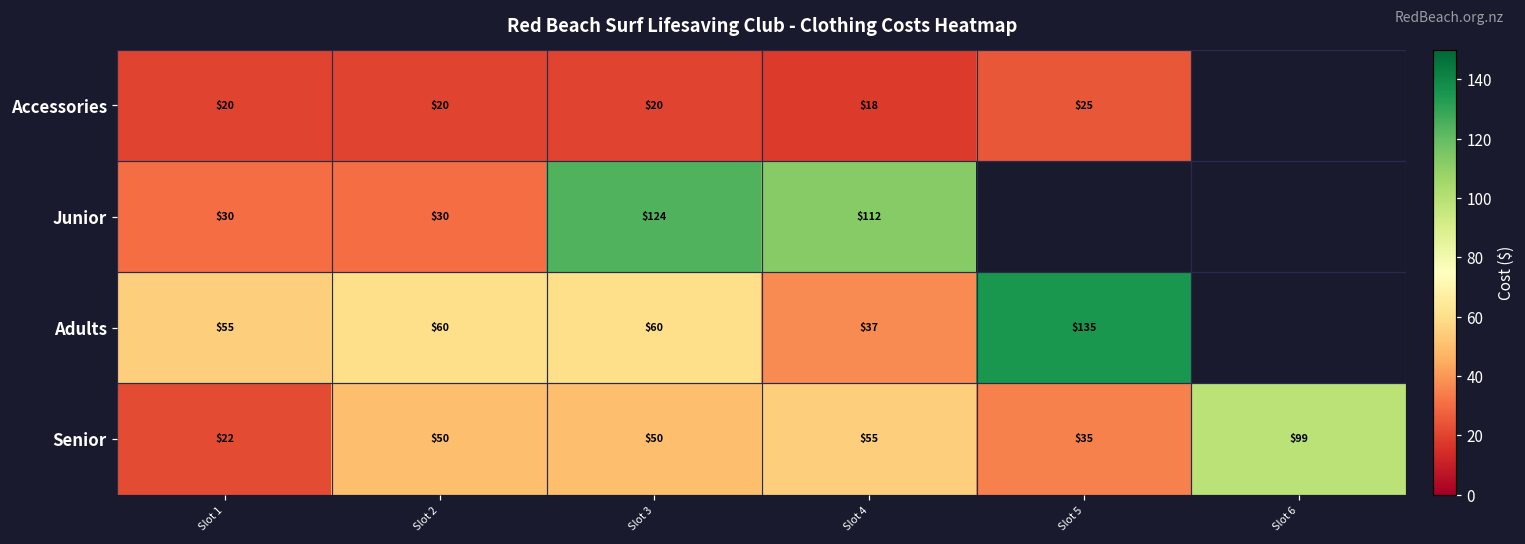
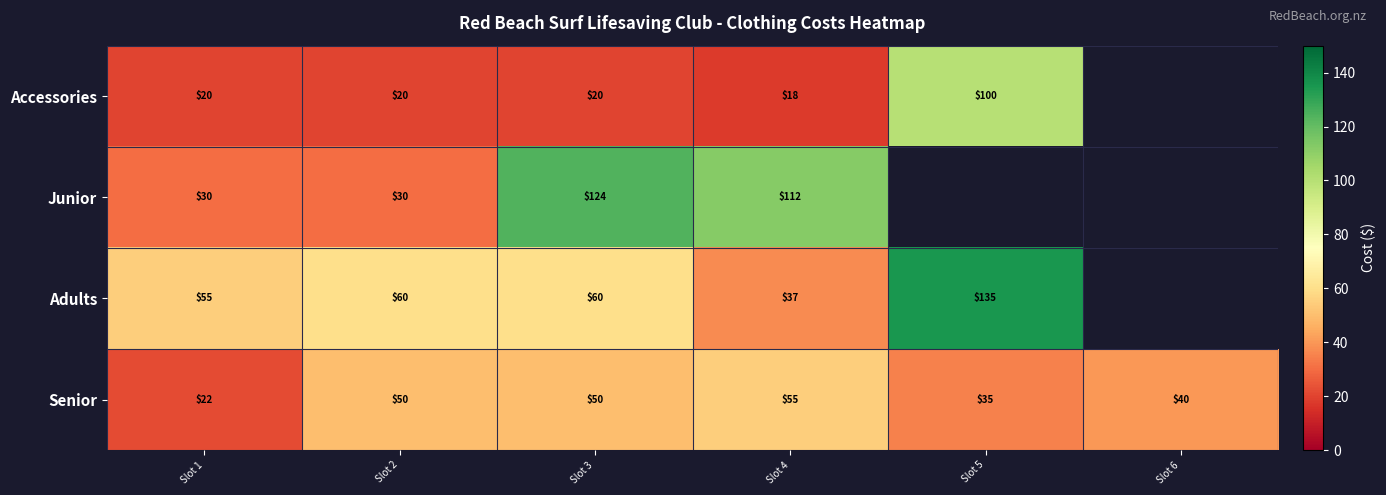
Accessories, Slot 5: $25 -> $100
Senior, Slot 6: $99 -> $40
